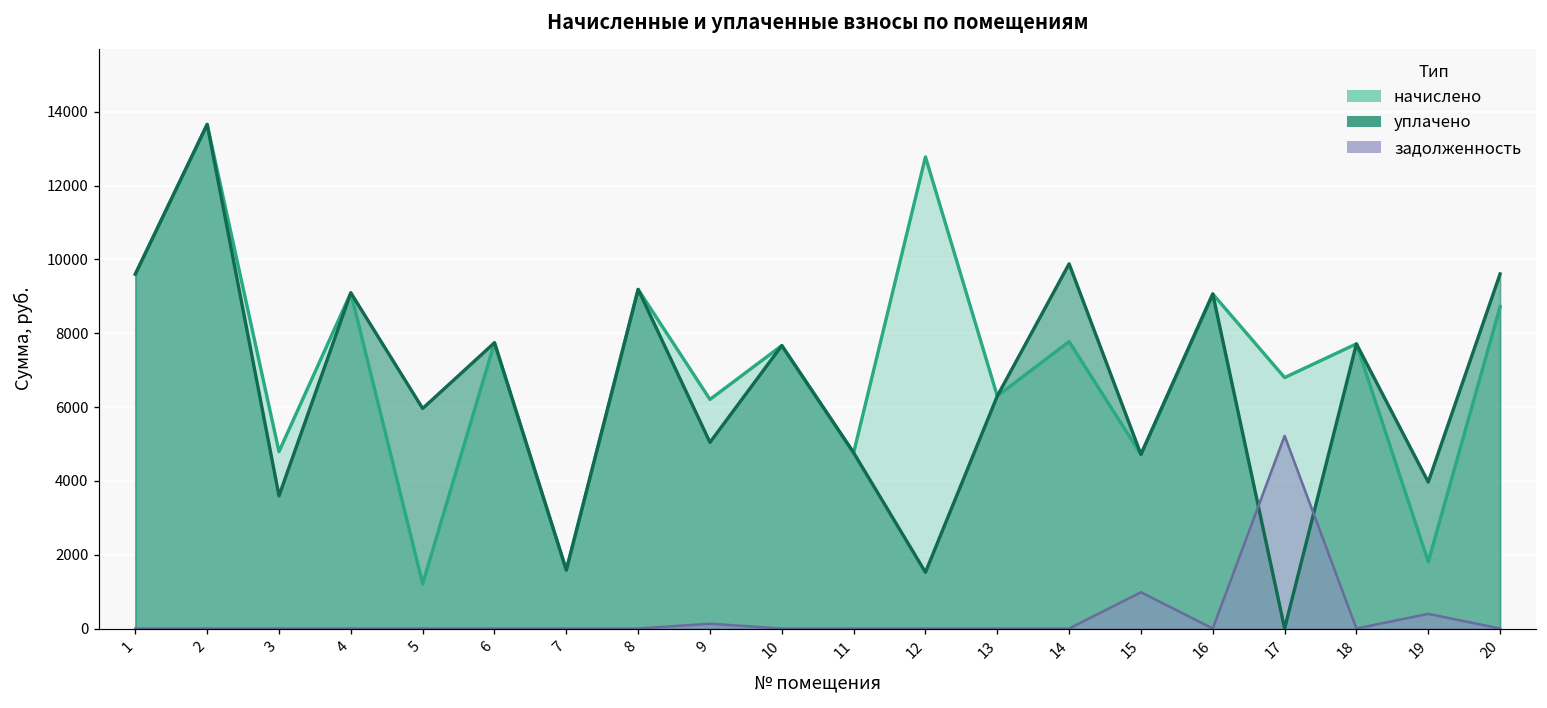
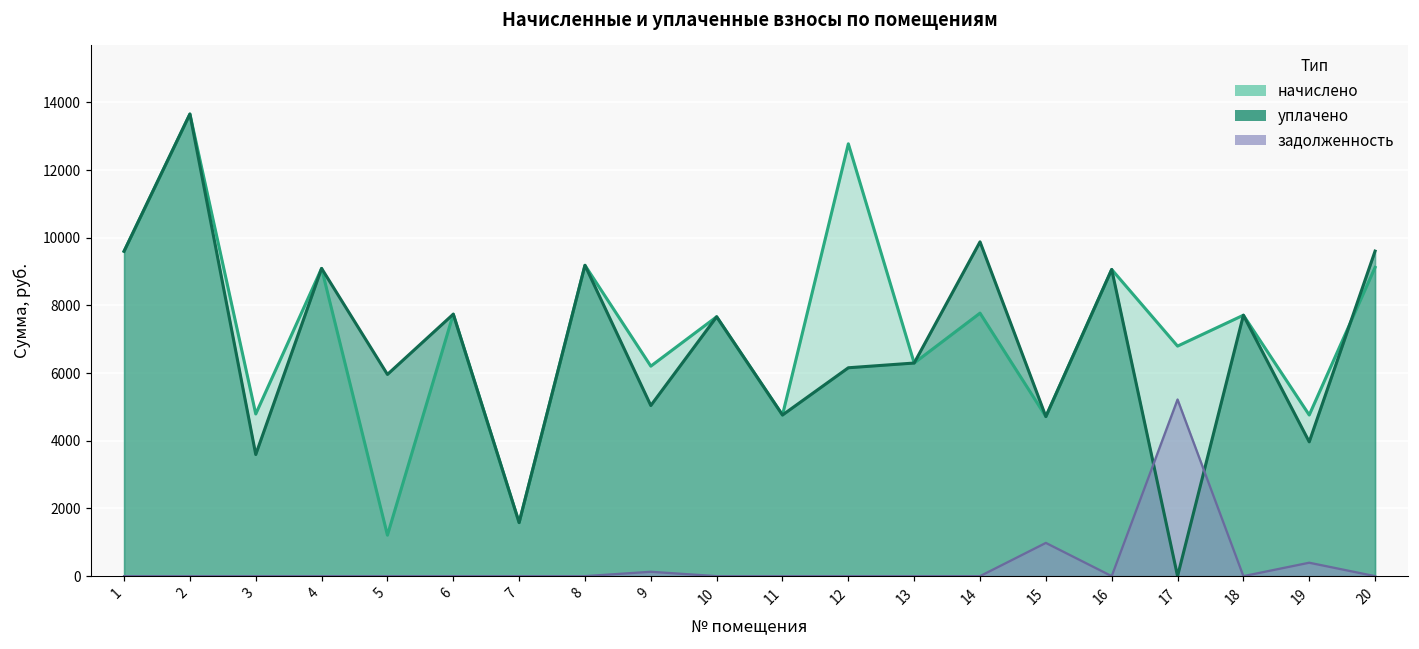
уплачено, 12: 1500 -> 6200
начислено, 19: 1800 -> 4800
начислено, 20: 8700 -> 9100
